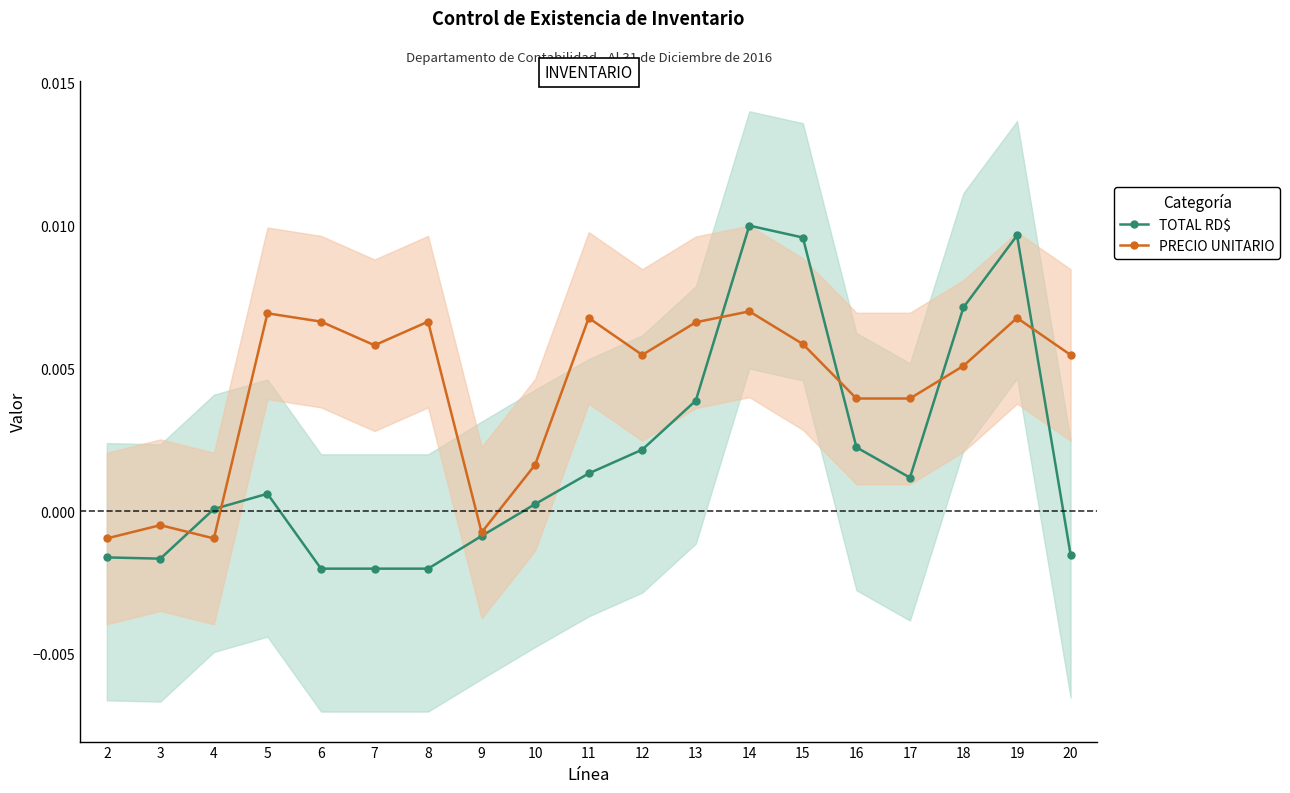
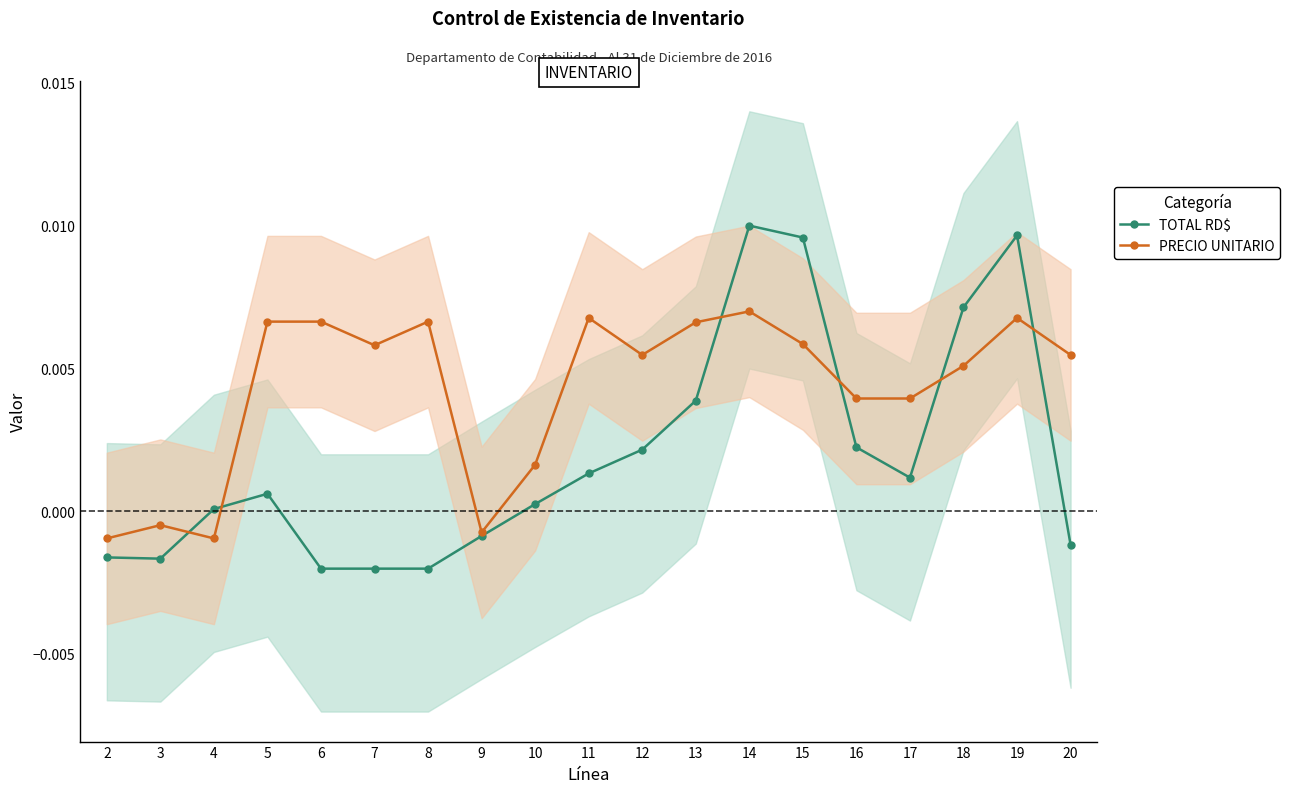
PRECIO UNITARIO, 5: 0.0069 -> 0.0066
TOTAL RD$, 20: -0.0015 -> -0.0012
